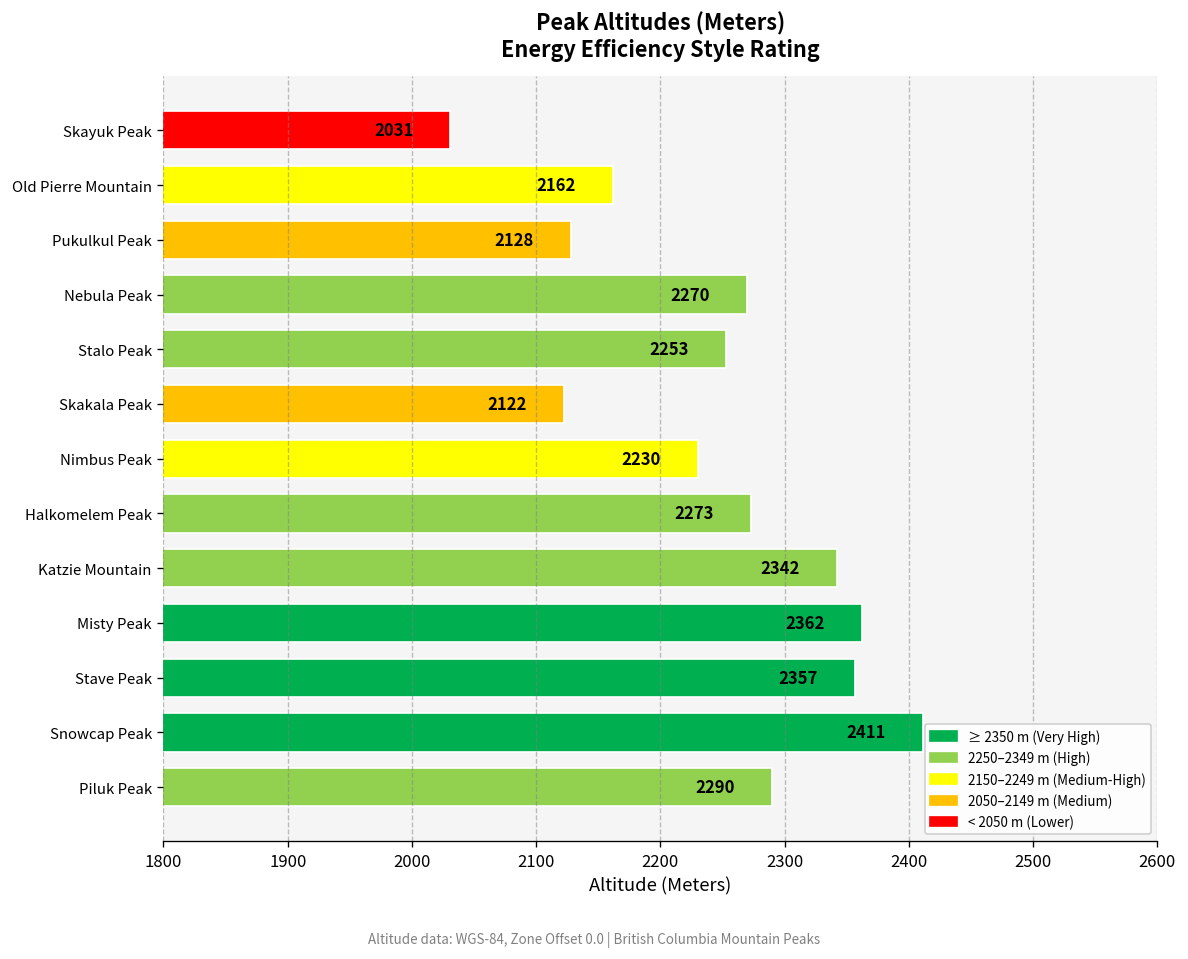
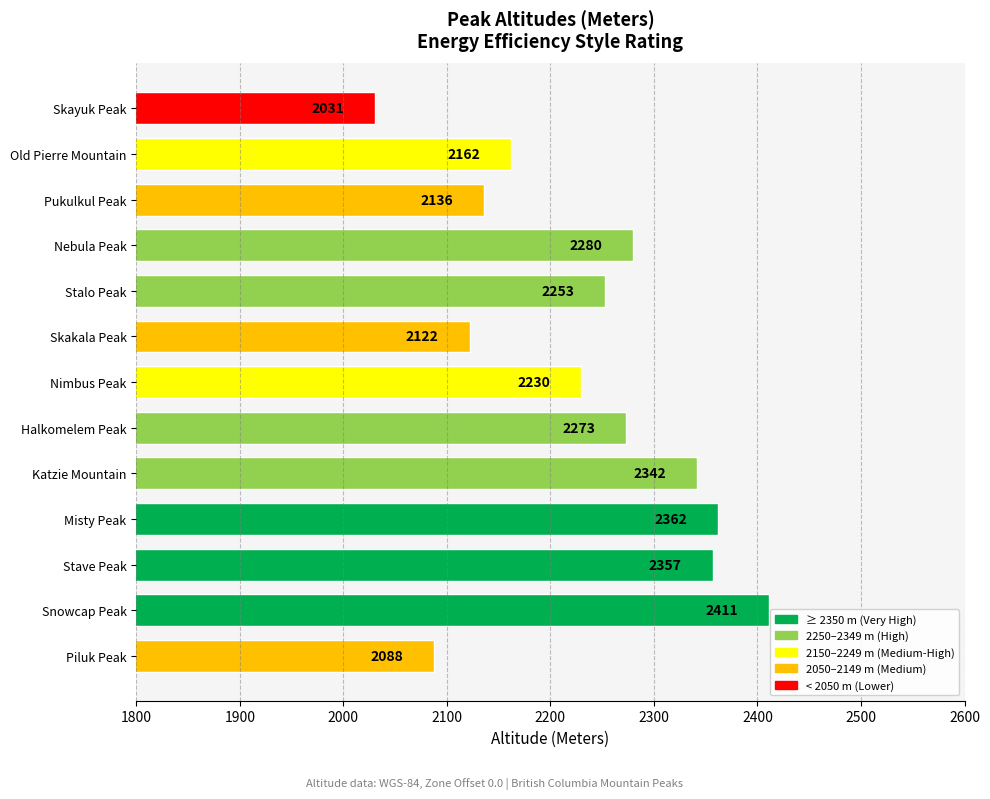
Pukulkul Peak: 2128 -> 2136
Nebula Peak: 2270 -> 2280
Piluk Peak: 2290 -> 2088
